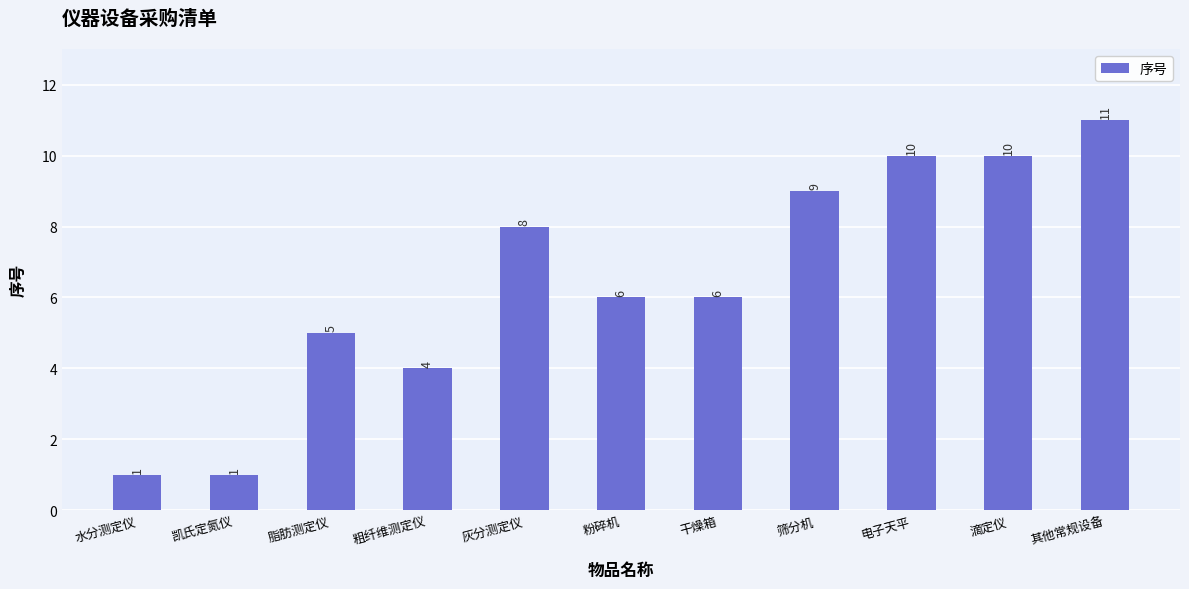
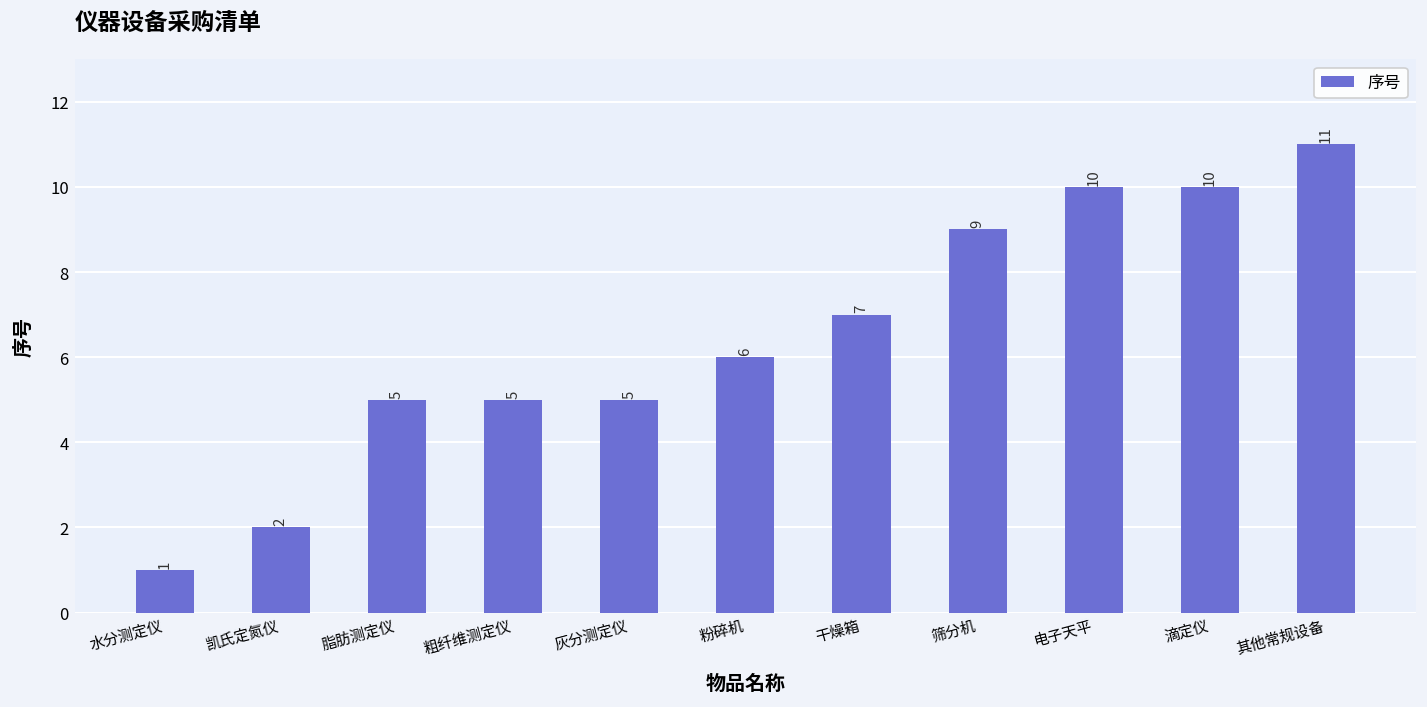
凯氏定氮仪: 1 -> 2
粗纤维测定仪: 4 -> 5
灰分测定仪: 8 -> 5
干燥箱: 6 -> 7
